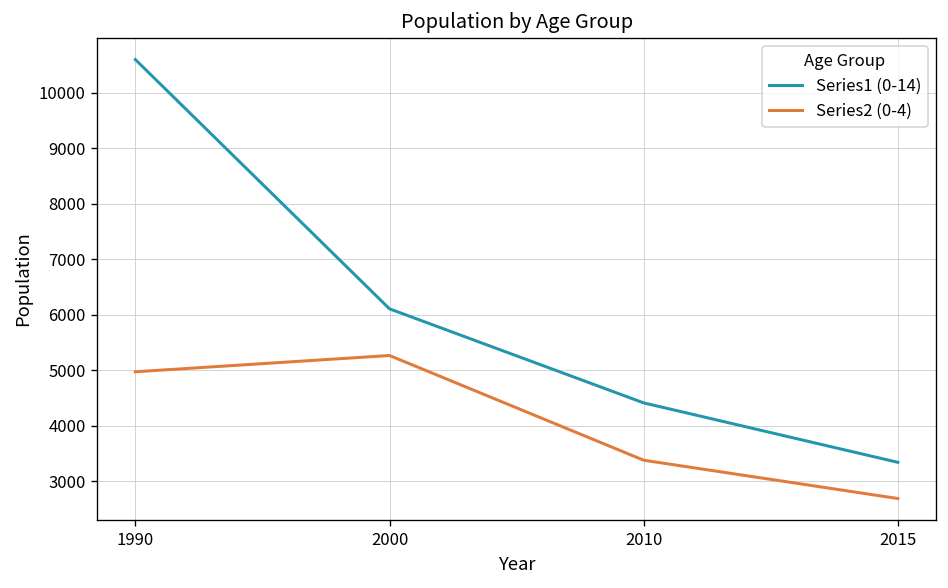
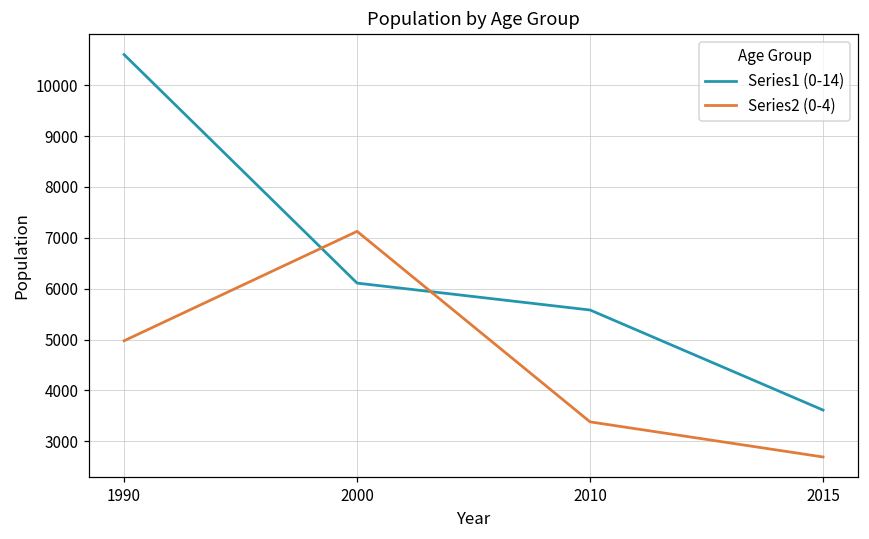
Series2 (0-4), 2000: 5300 -> 7100
Series1 (0-14), 2010: 4400 -> 5600
Series1 (0-14), 2015: 3300 -> 3600
